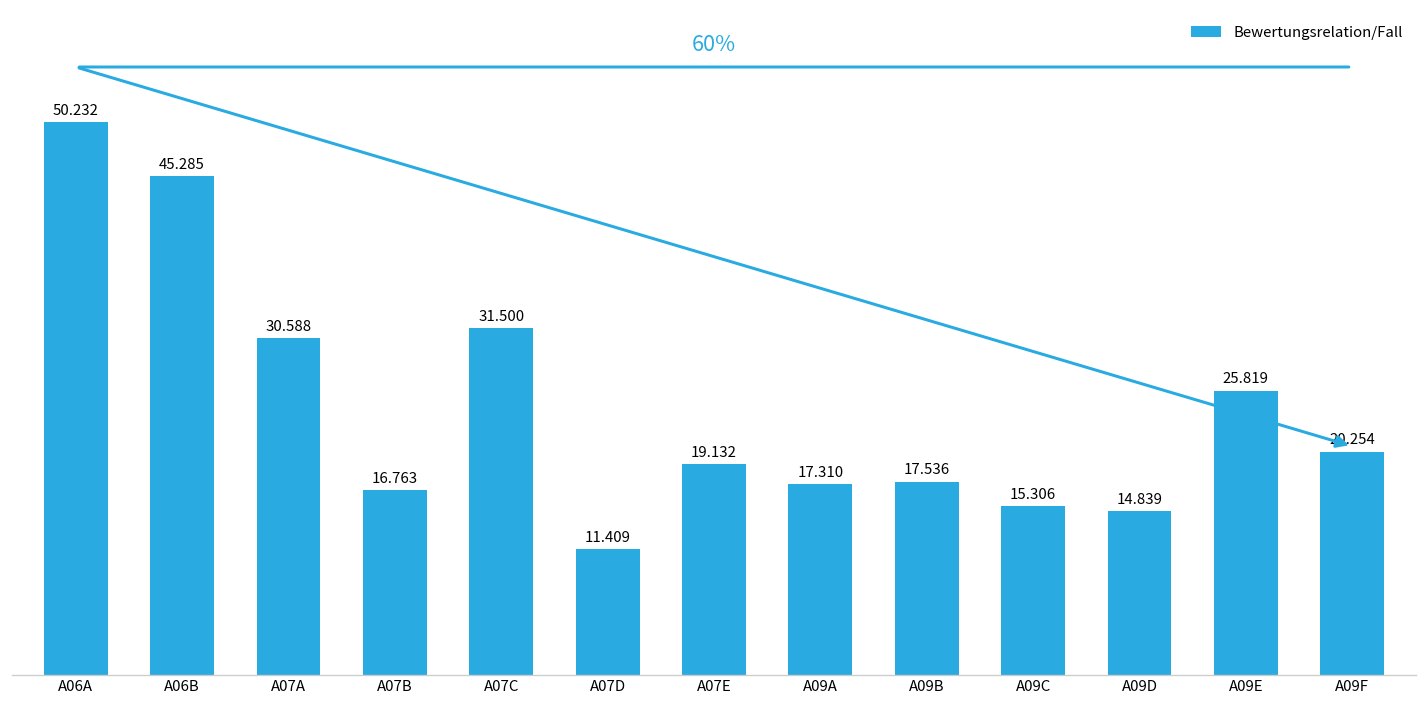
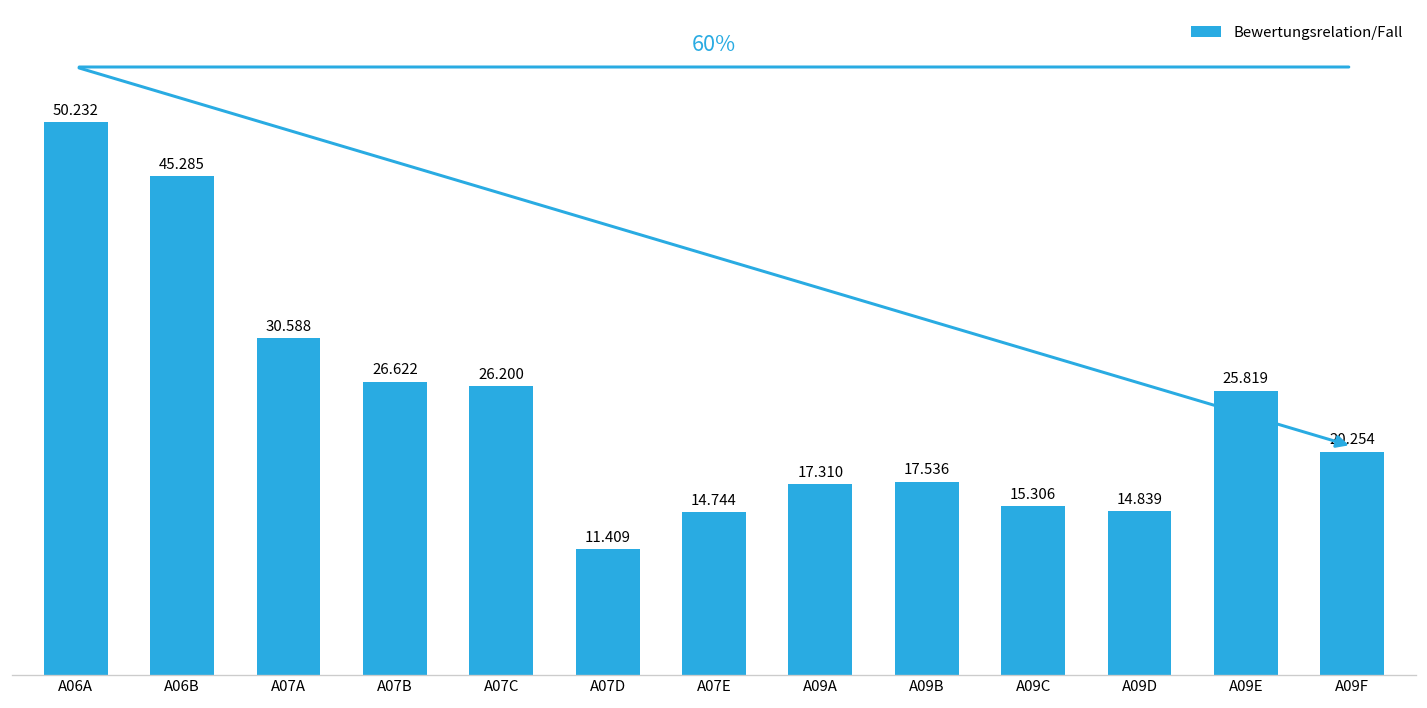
A07B: 16.763 -> 26.622
A07C: 31.500 -> 26.200
A07E: 19.132 -> 14.744
